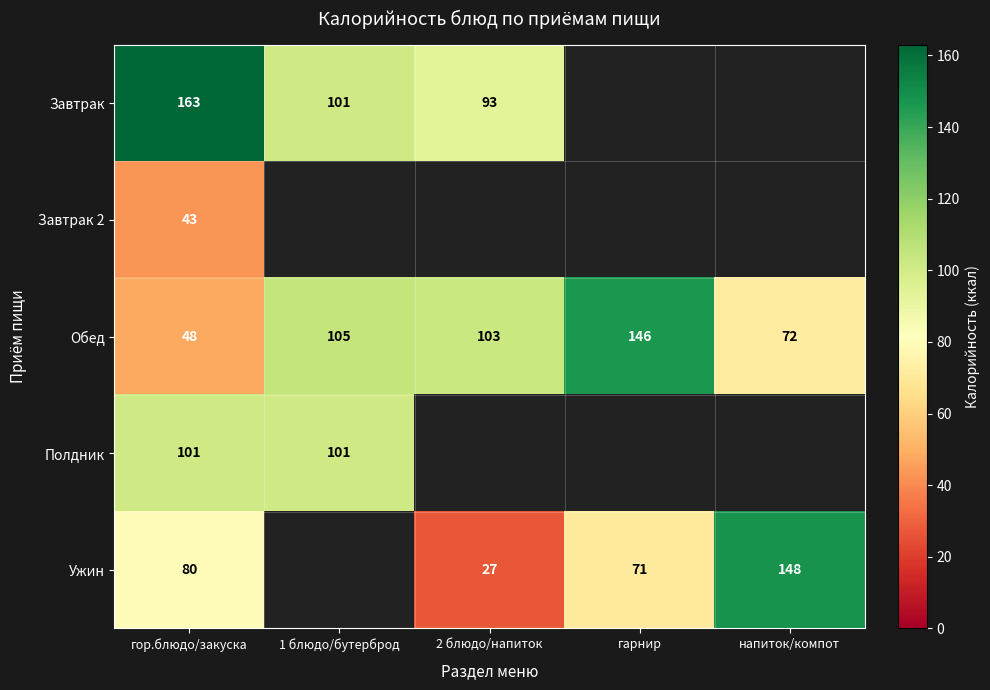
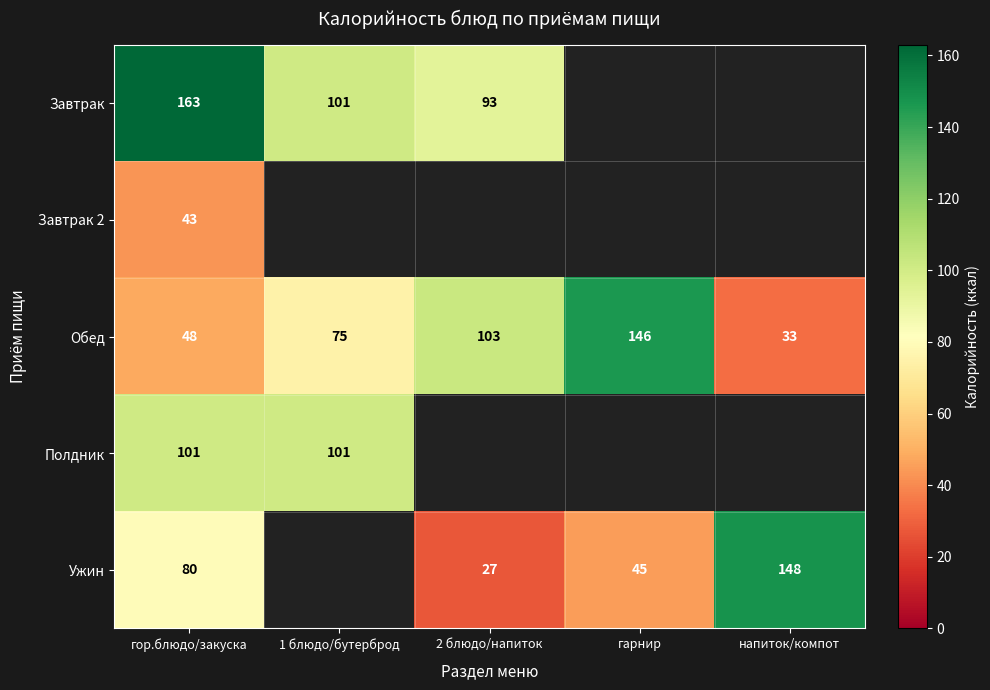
Обед, 1 блюдо/бутерброд: 105 -> 75
Обед, напиток/компот: 72 -> 33
Ужин, гарнир: 71 -> 45
